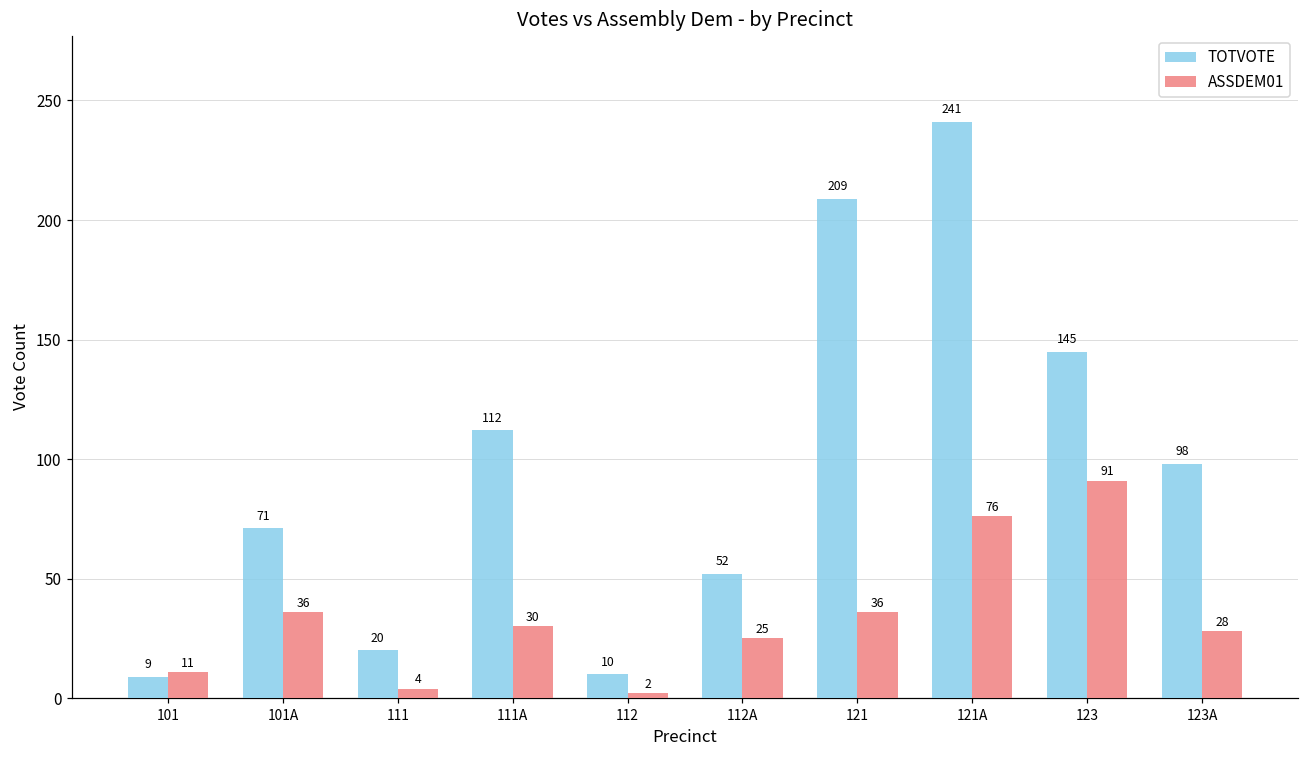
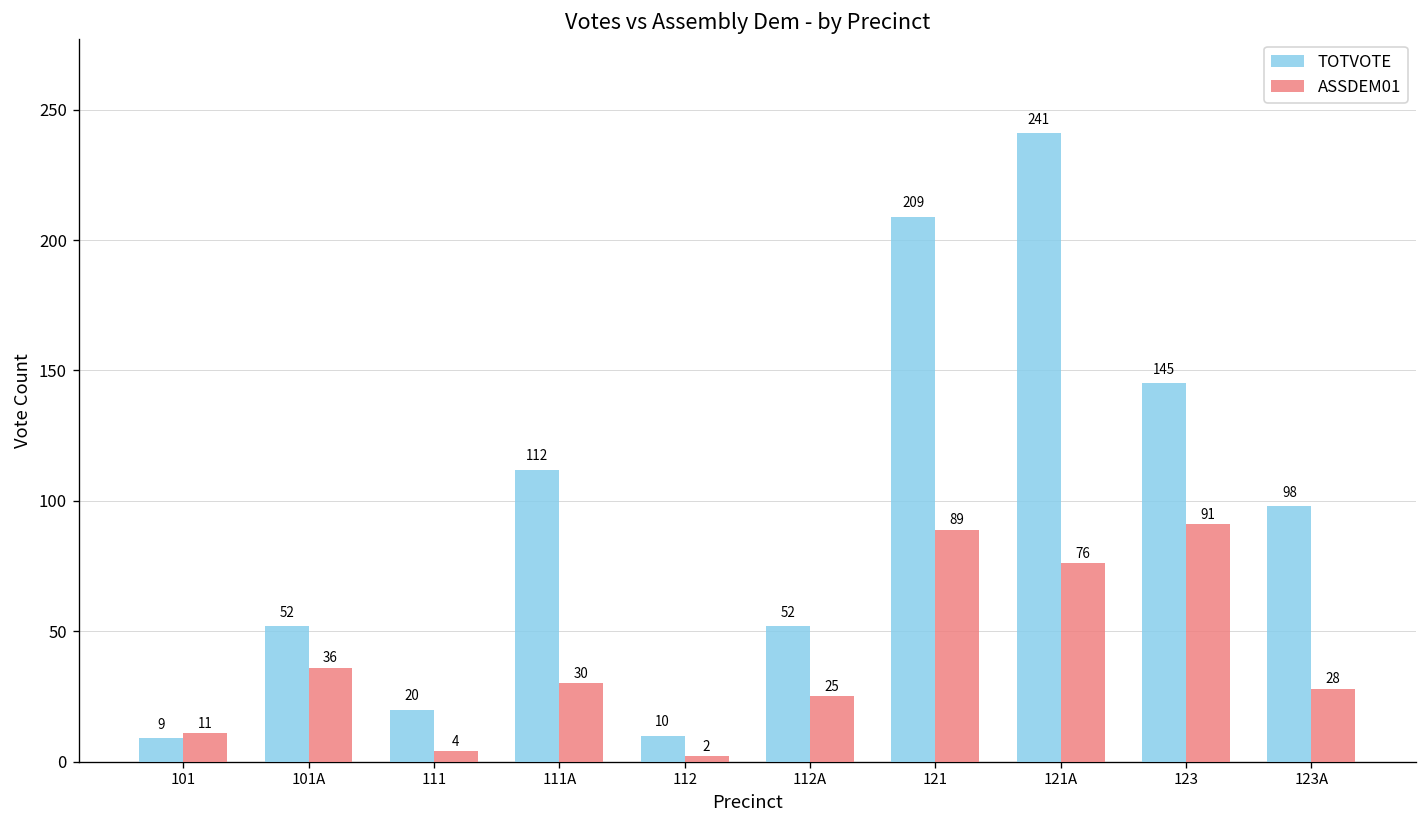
TOTVOTE, 101A: 71 -> 52
ASSDEM01, 121: 36 -> 89
